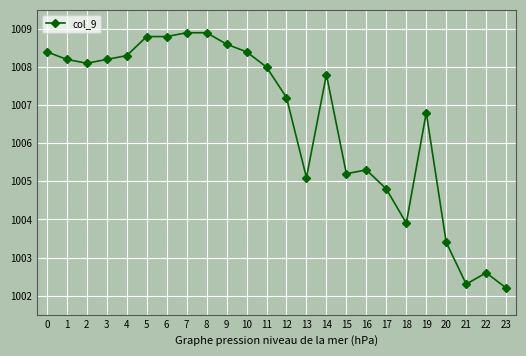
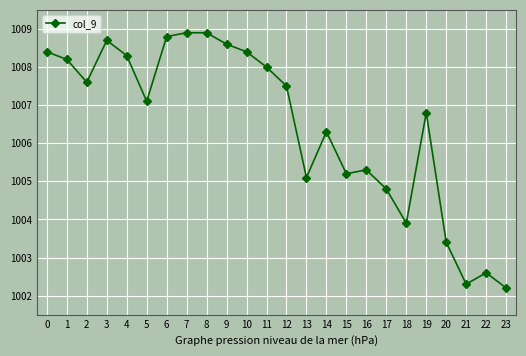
2: 1008.1 -> 1007.6
3: 1008.2 -> 1008.7
5: 1008.8 -> 1007.1
12: 1007.2 -> 1007.5
14: 1007.8 -> 1006.3
